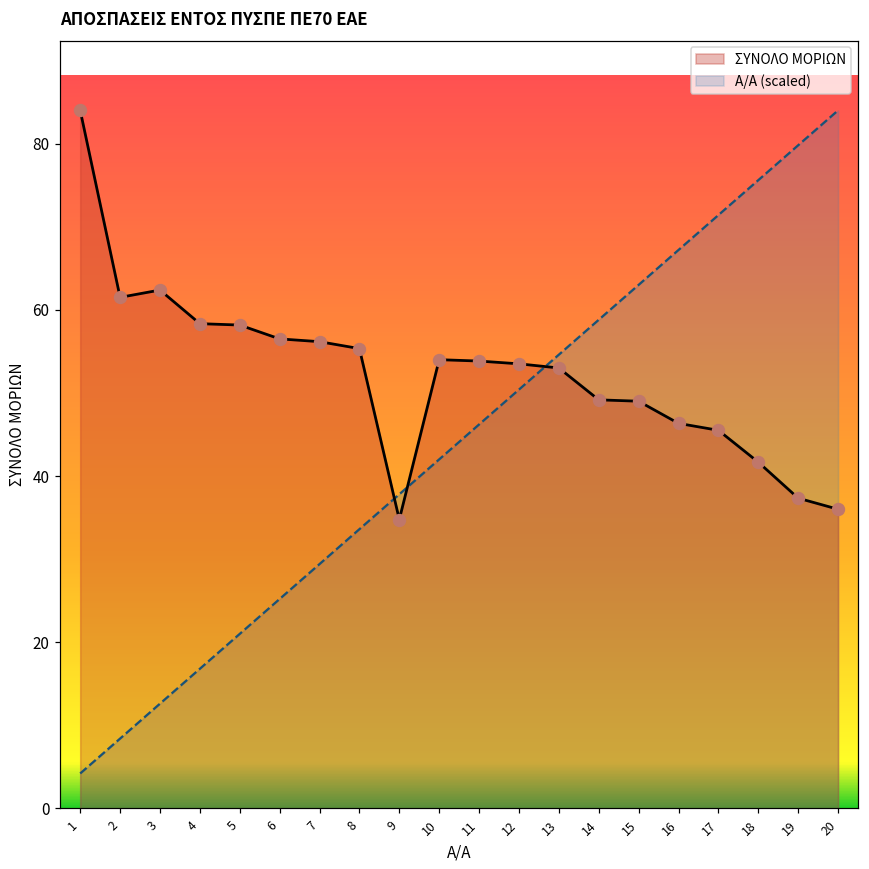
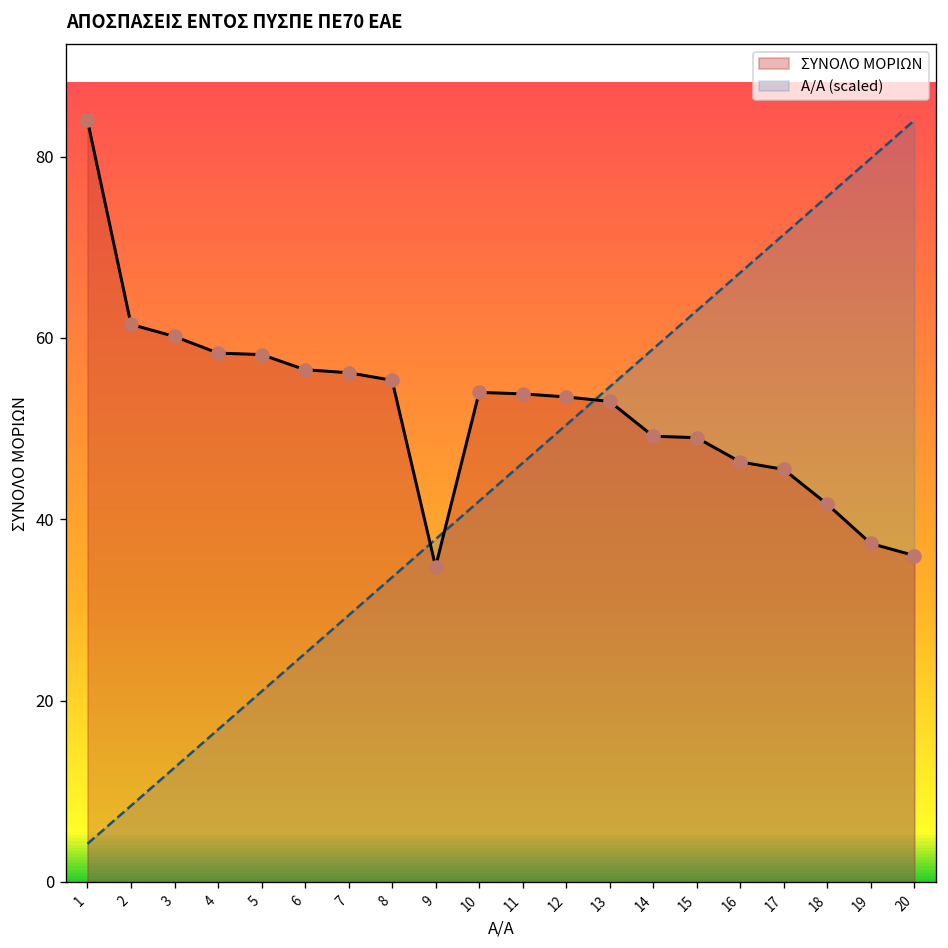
ΣΥΝΟΛΟ ΜΟΡΙΩΝ, 3: 62 -> 60
